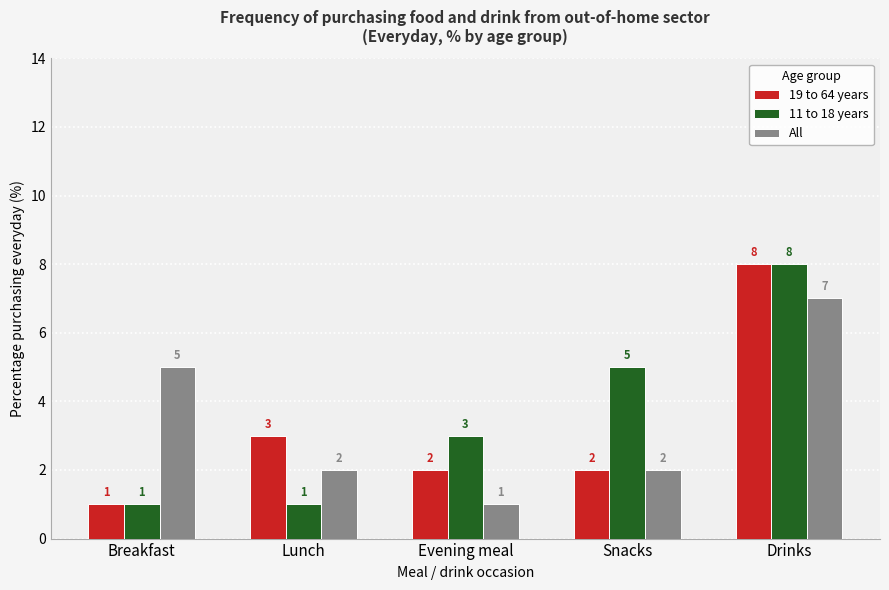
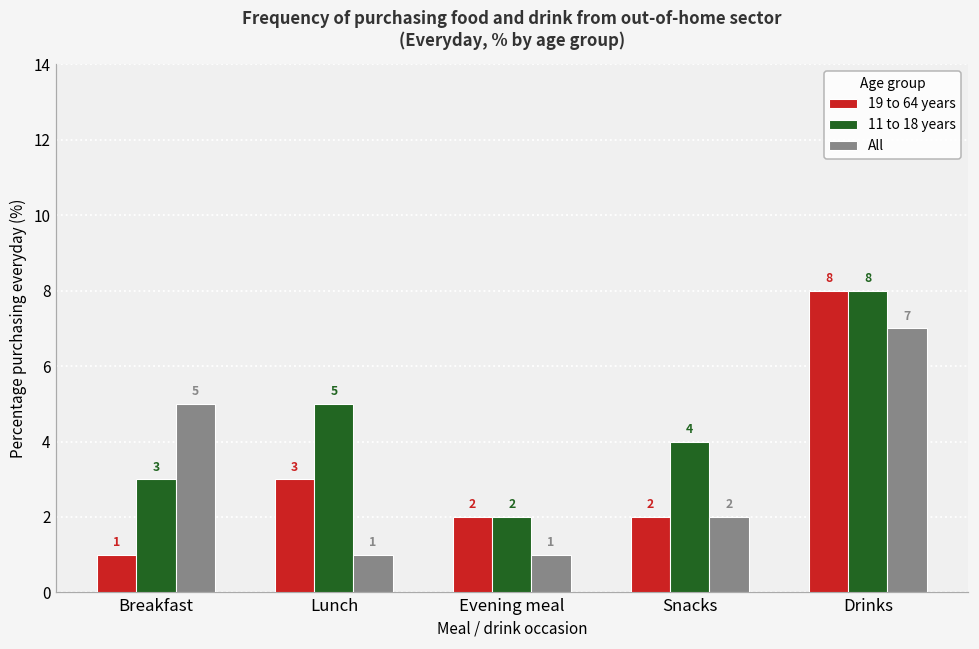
11 to 18 years, Breakfast: 1 -> 3
11 to 18 years, Lunch: 1 -> 5
All, Lunch: 2 -> 1
11 to 18 years, Evening meal: 3 -> 2
11 to 18 years, Snacks: 5 -> 4
